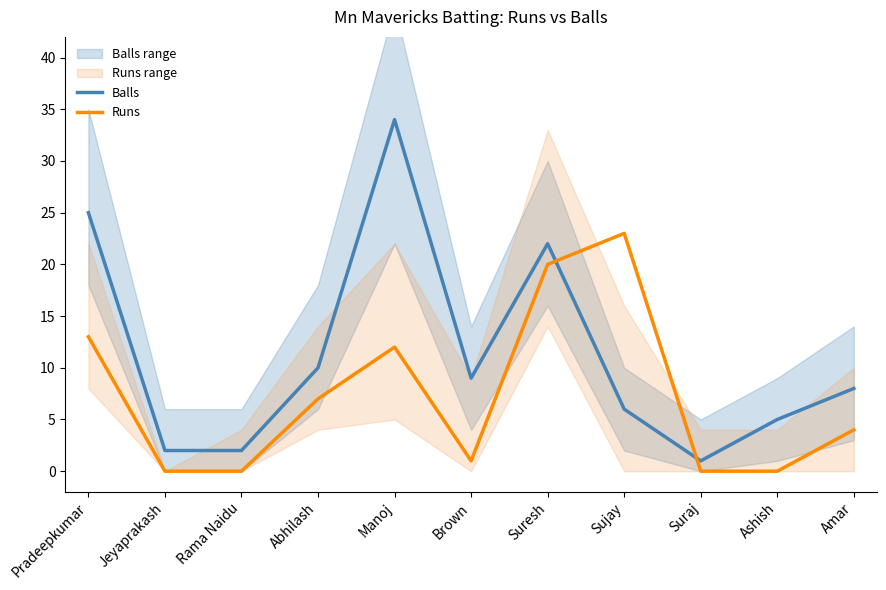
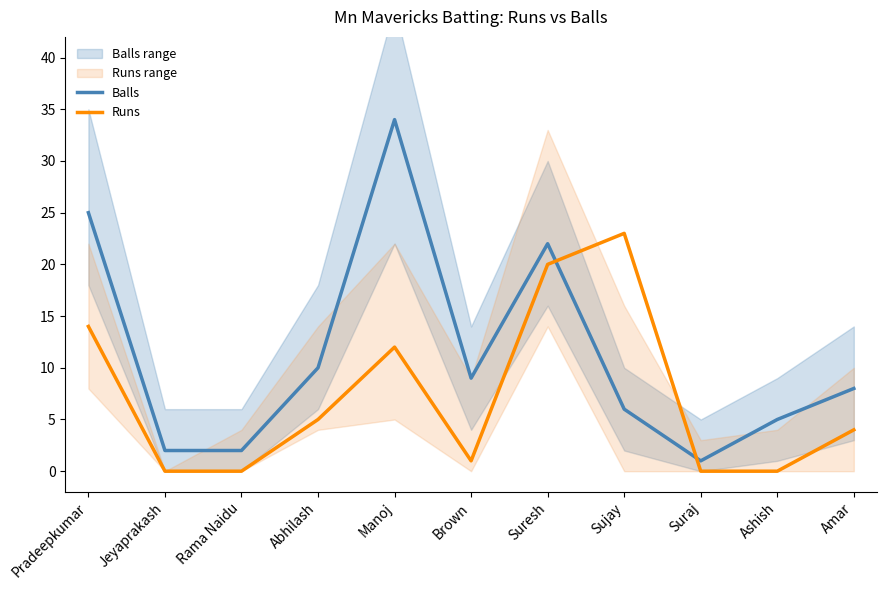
Runs, Pradeepkumar: 13 -> 14
Runs, Abhilash: 7 -> 5
Runs range, Suraj: 4 -> 3
